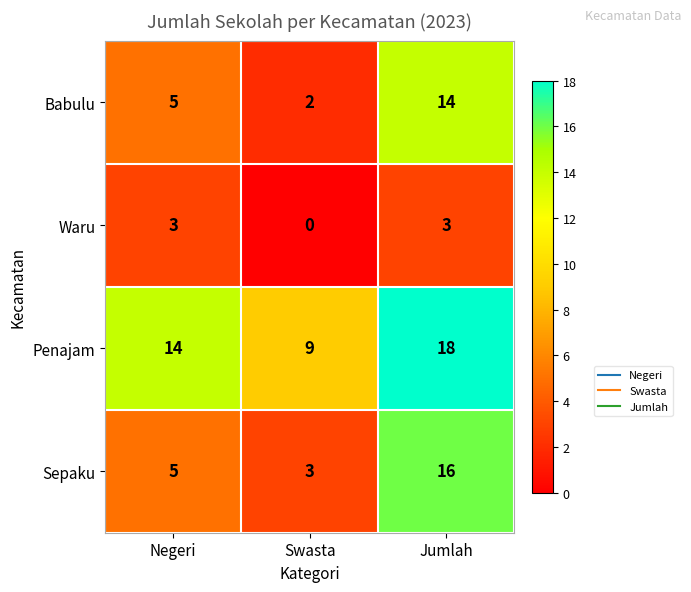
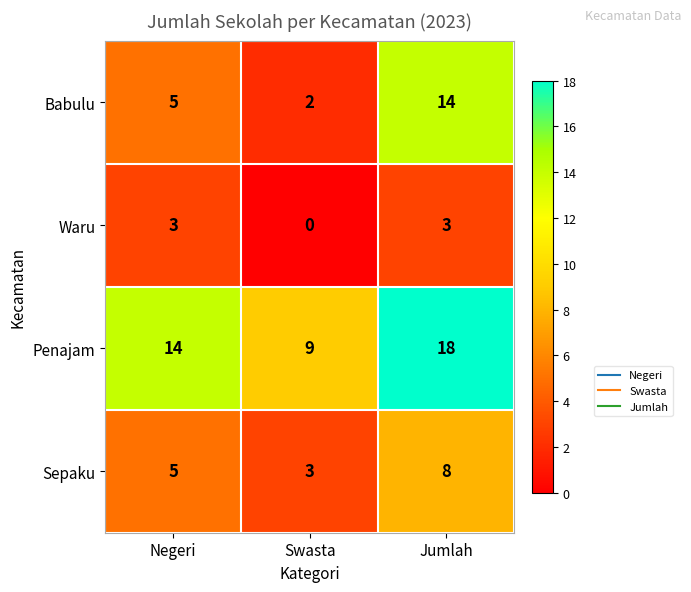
Sepaku, Jumlah: 16 -> 8
